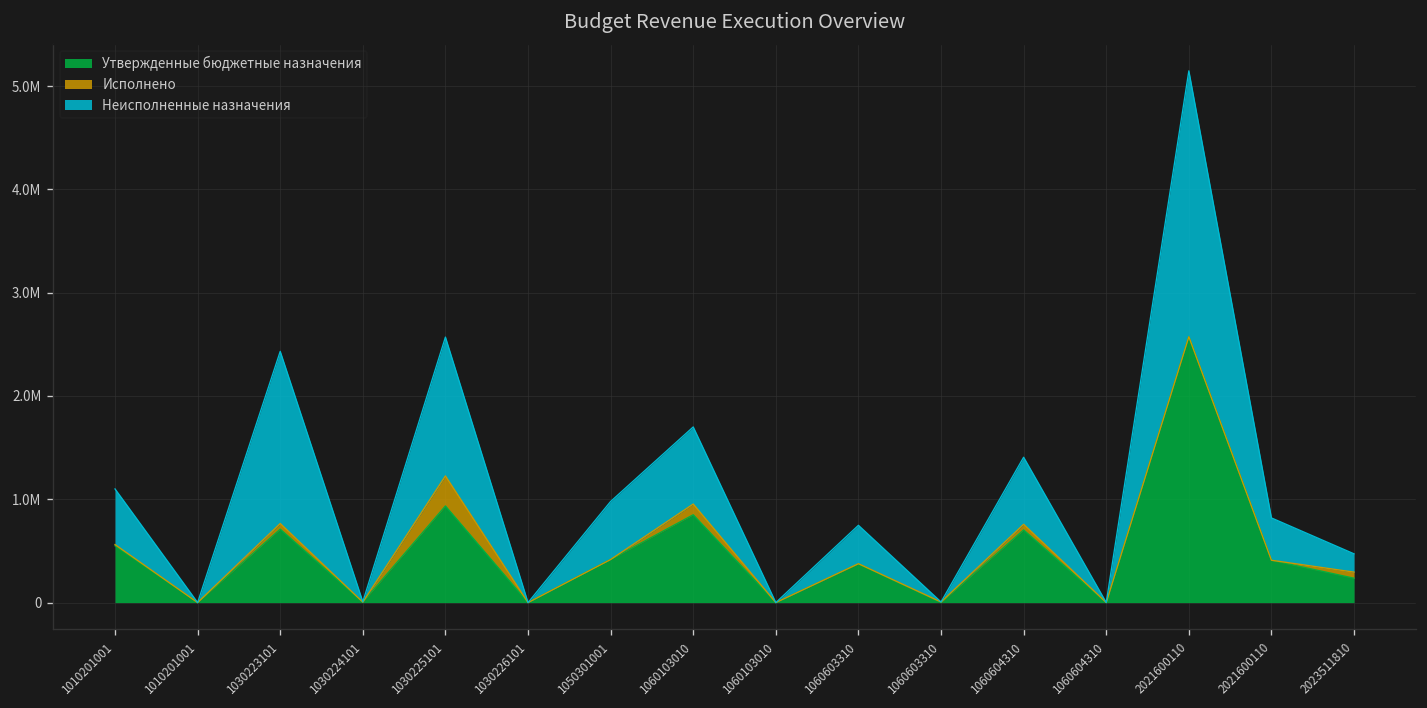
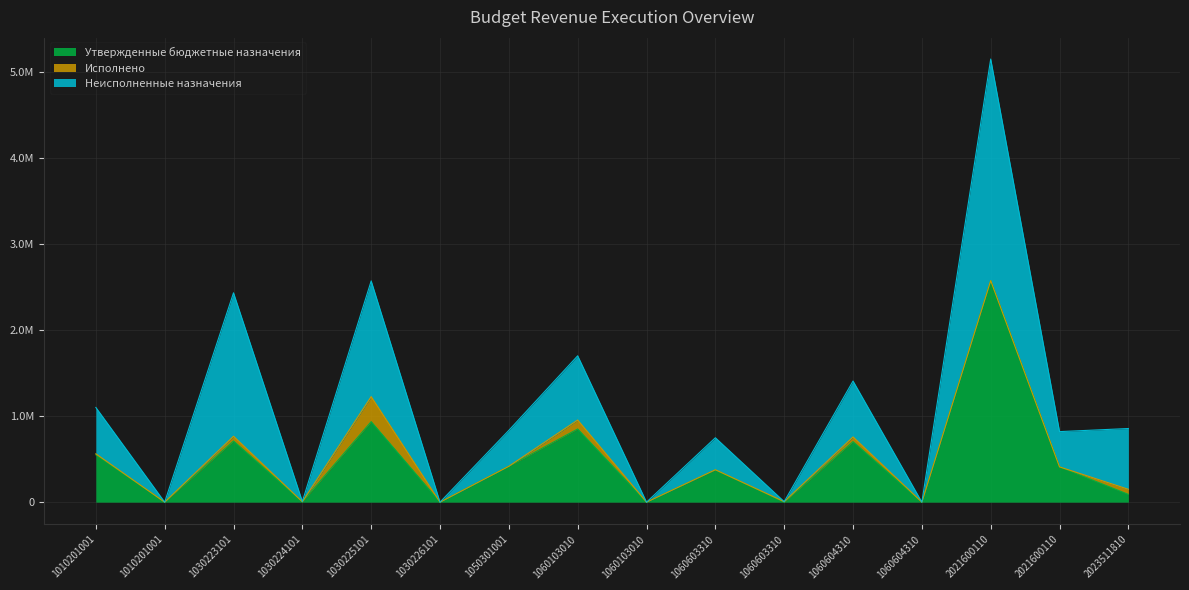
Неисполненные назначения, 1050301001: 600000 -> 400000
Утвержденные бюджетные назначения, 2023511810: 200000 -> 100000
Неисполненные назначения, 2023511810: 200000 -> 700000
